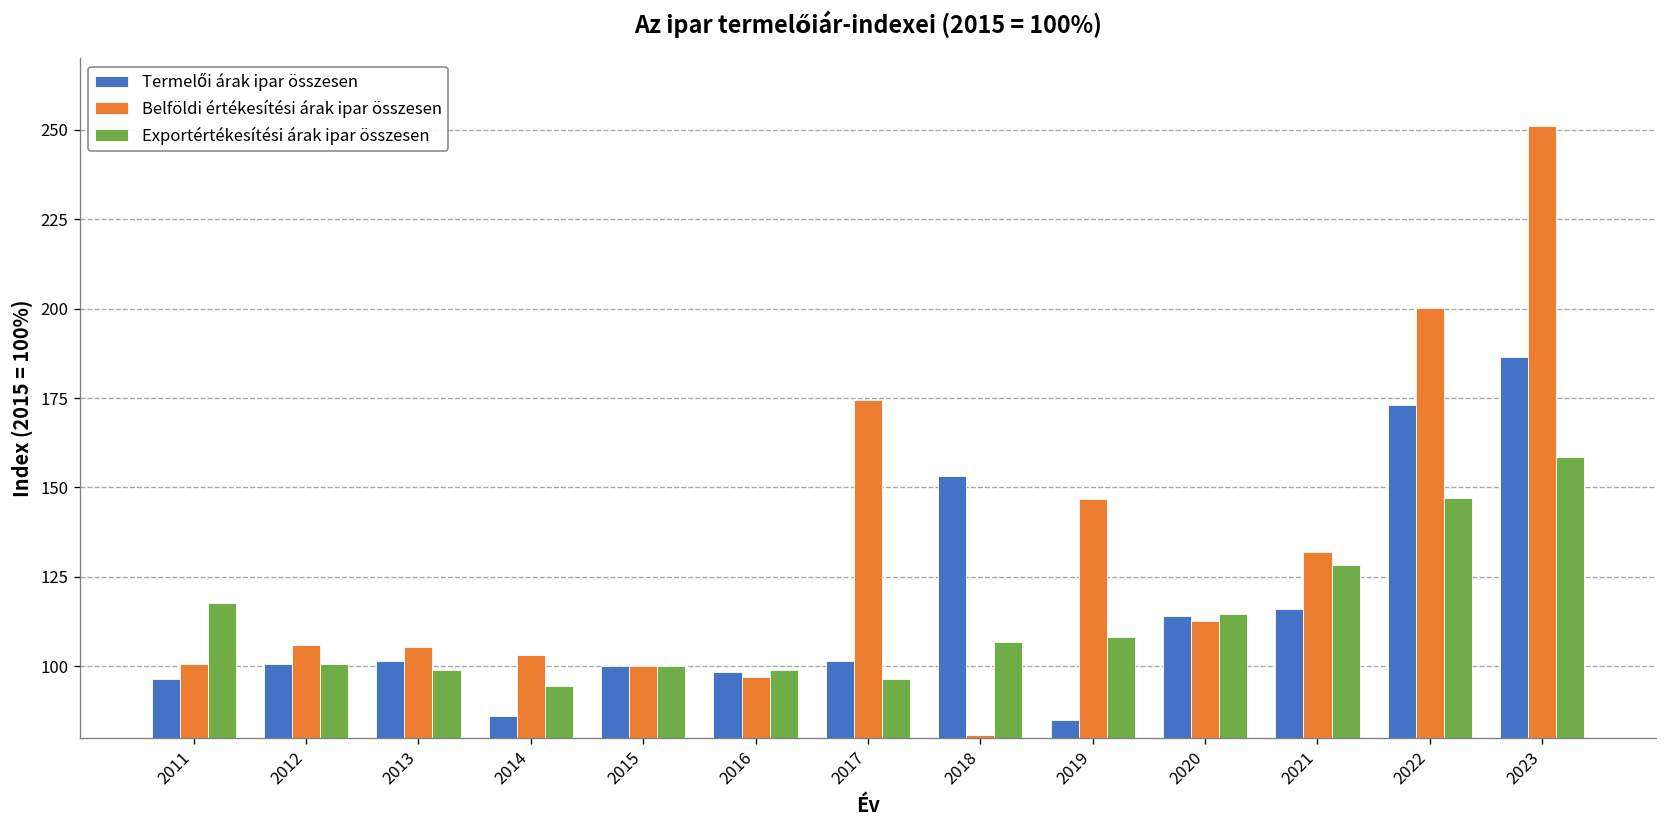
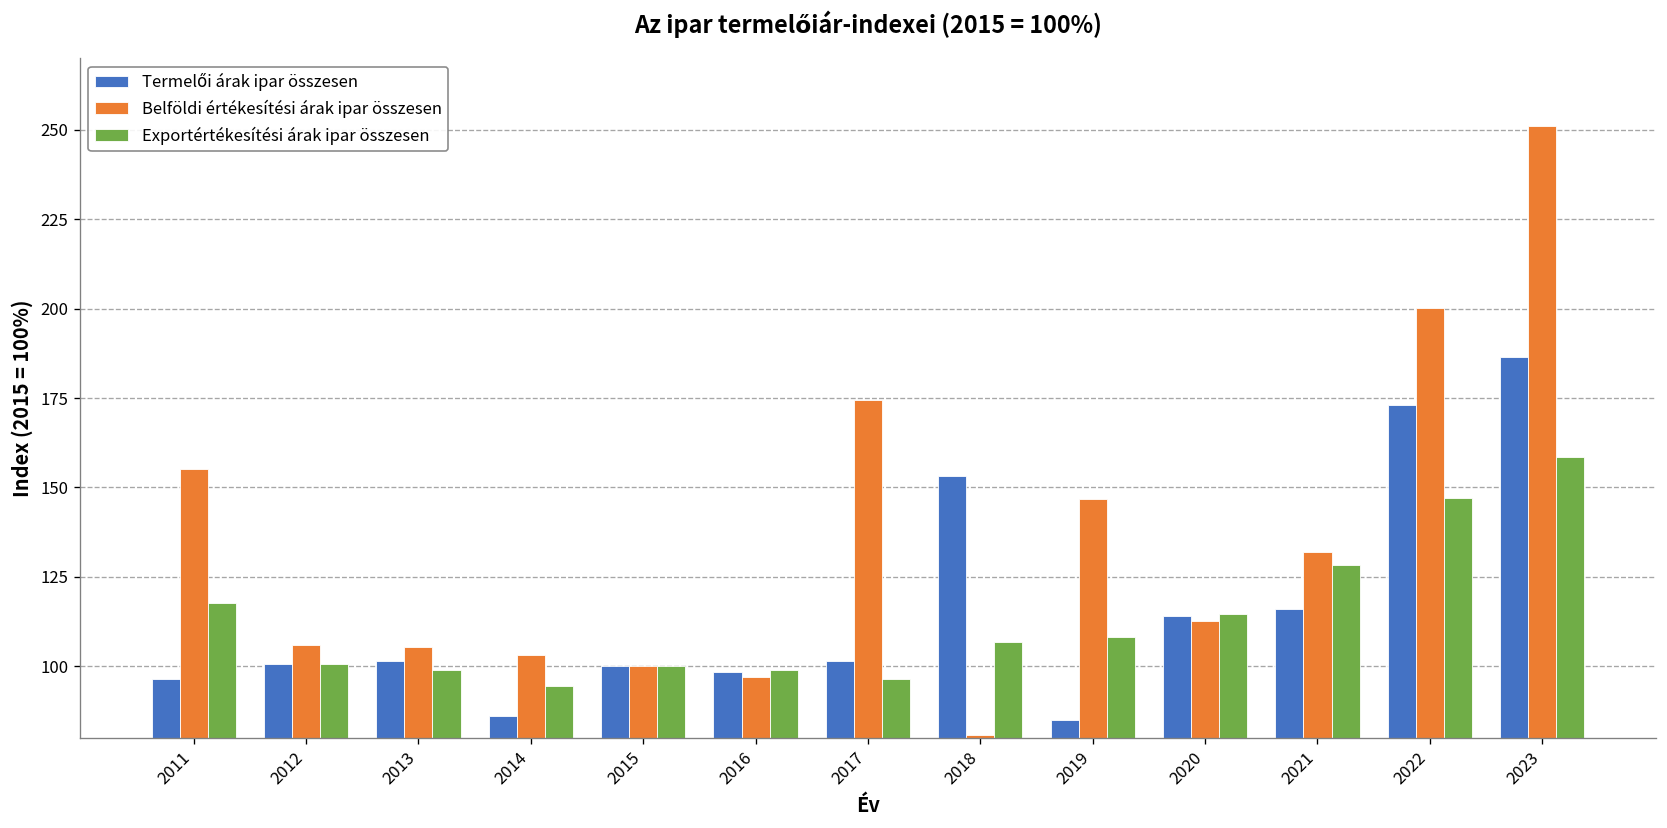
Belföldi értékesítési árak ipar összesen, 2011: 101 -> 155
